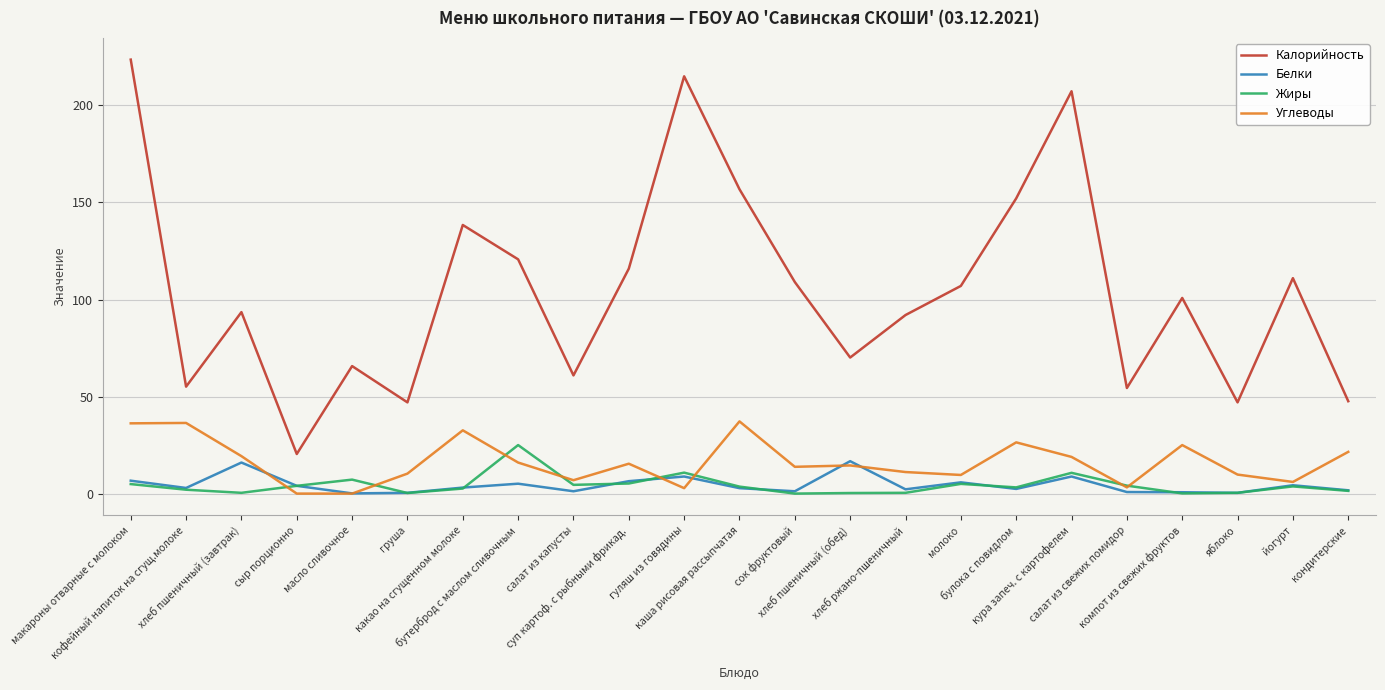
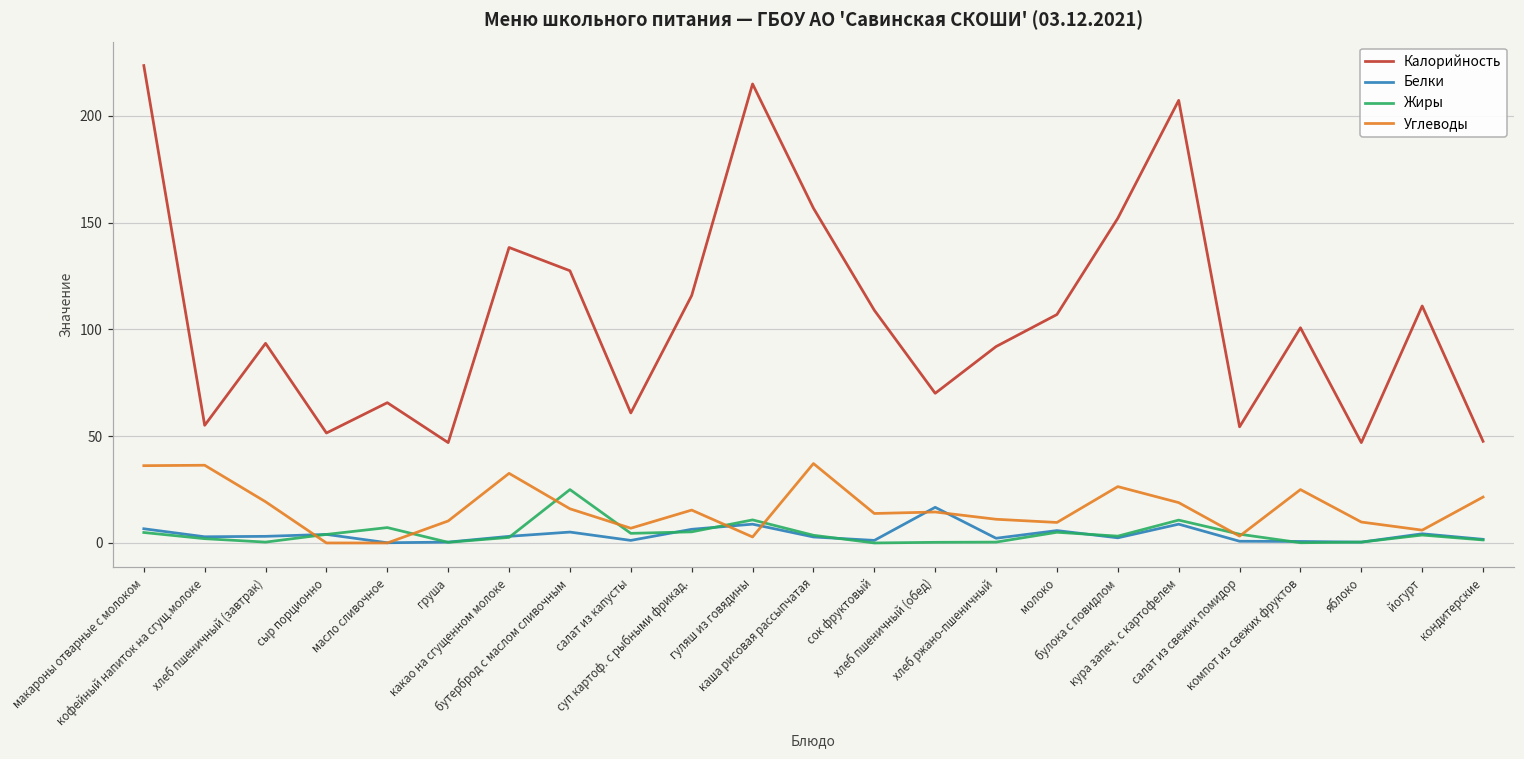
Белки, хлеб пшеничный (завтрак): 16 -> 3
Калорийность, сыр порционно: 20 -> 52
Калорийность, бутерброд с маслом сливочным: 121 -> 128
